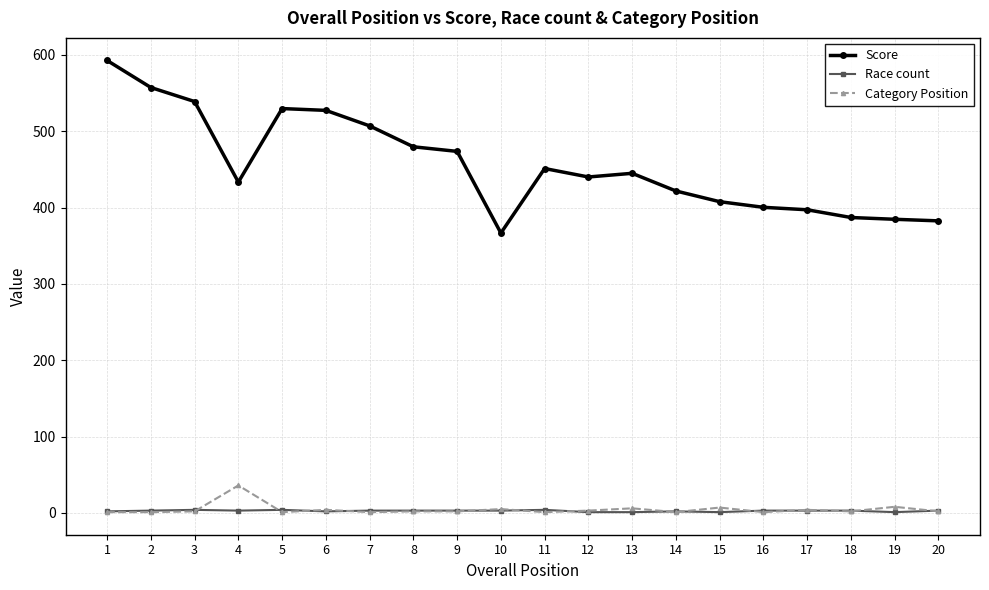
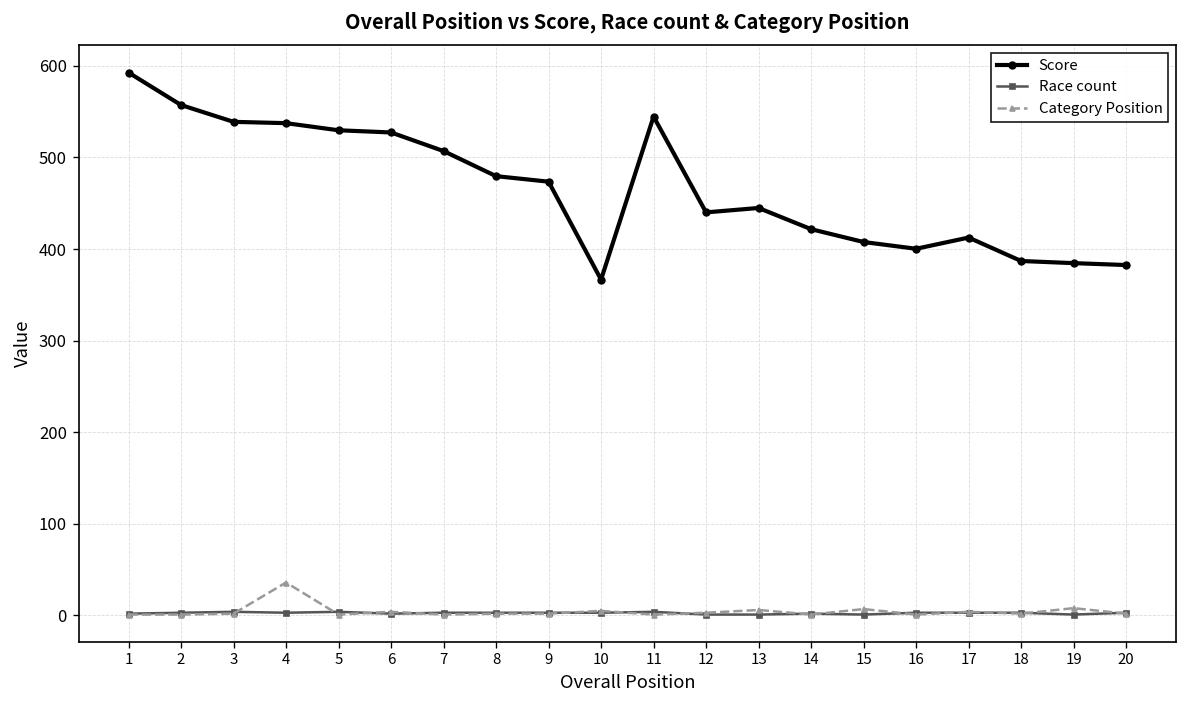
Score, 4: 430 -> 540
Score, 11: 450 -> 540
Score, 17: 400 -> 410
